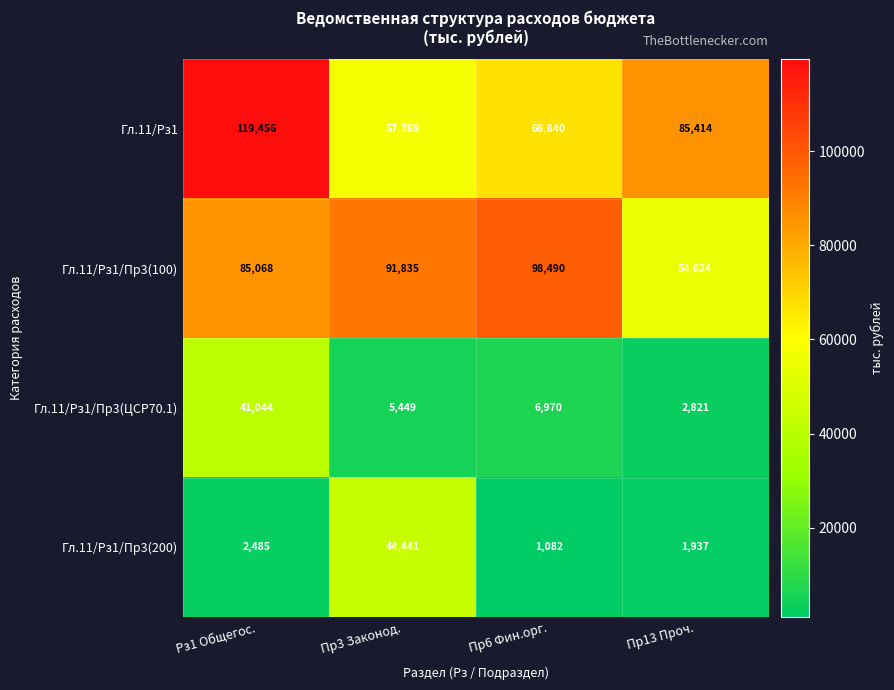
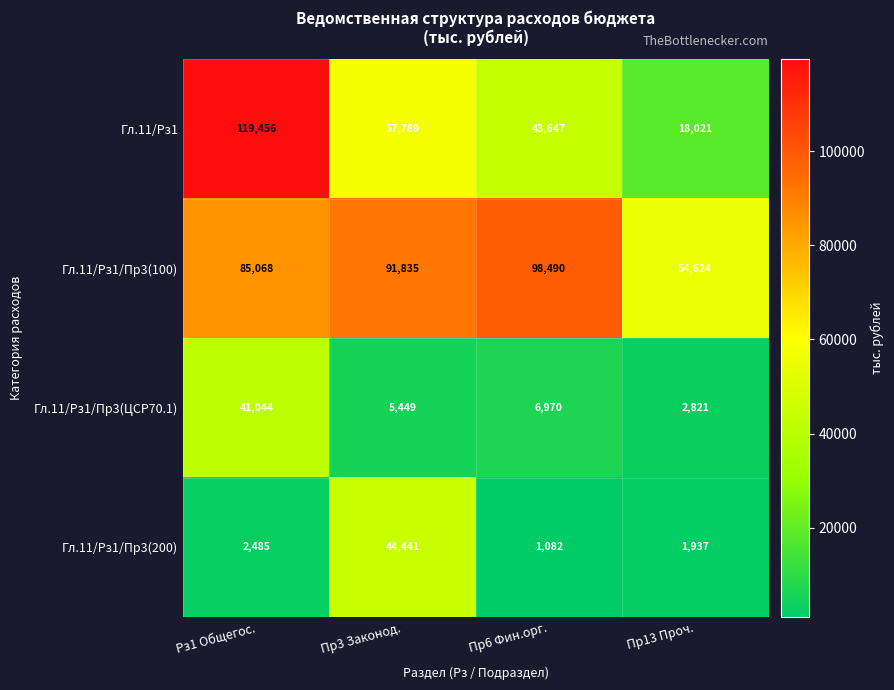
Гл.11/Рз1, Пр6 Фин.орг.: 66,840 -> 43,647
Гл.11/Рз1, Пр13 Проч.: 85,414 -> 18,021
